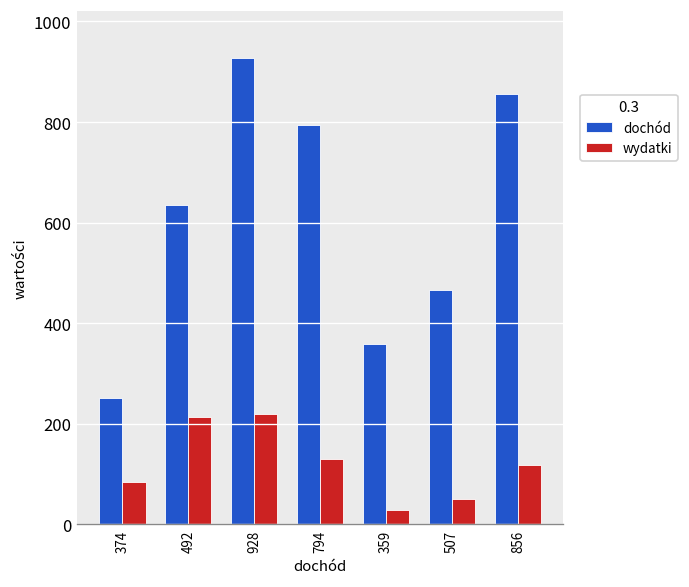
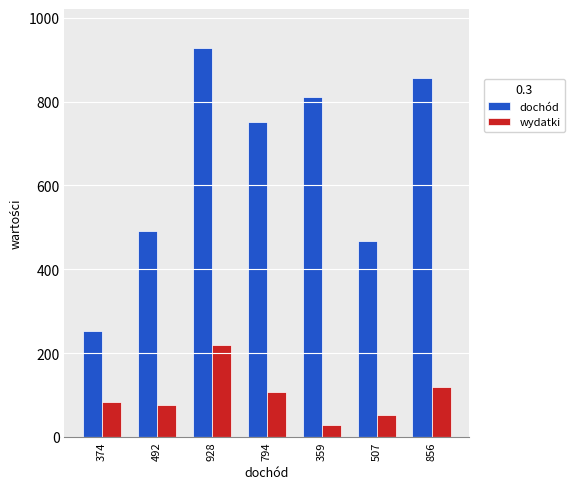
dochód, 492: 640 -> 490
wydatki, 492: 210 -> 80
dochód, 794: 790 -> 750
wydatki, 794: 130 -> 110
dochód, 359: 360 -> 810
